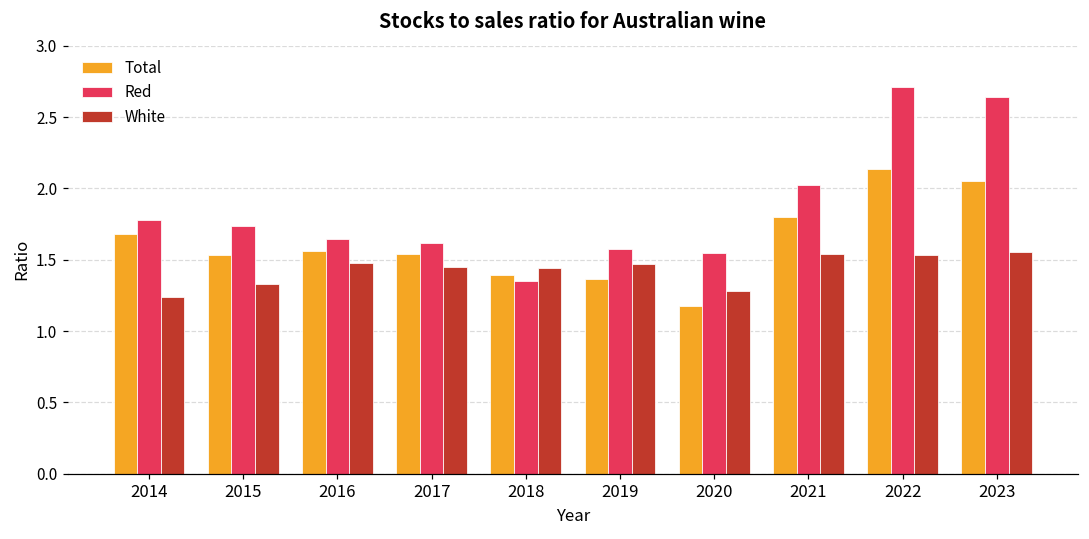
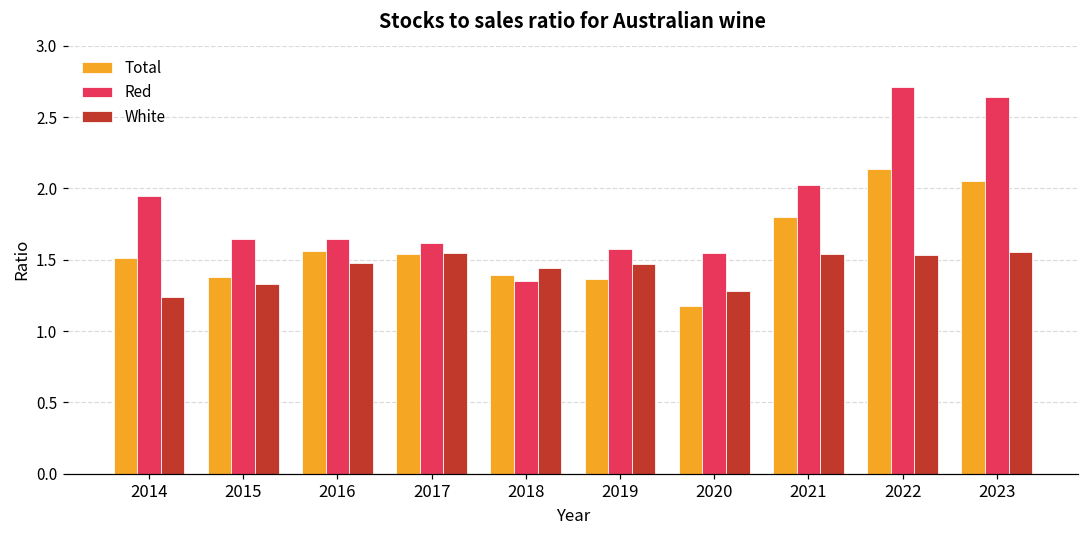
Total, 2014: 1.68 -> 1.51
Red, 2014: 1.78 -> 1.95
Total, 2015: 1.54 -> 1.38
Red, 2015: 1.73 -> 1.64
White, 2017: 1.45 -> 1.55
